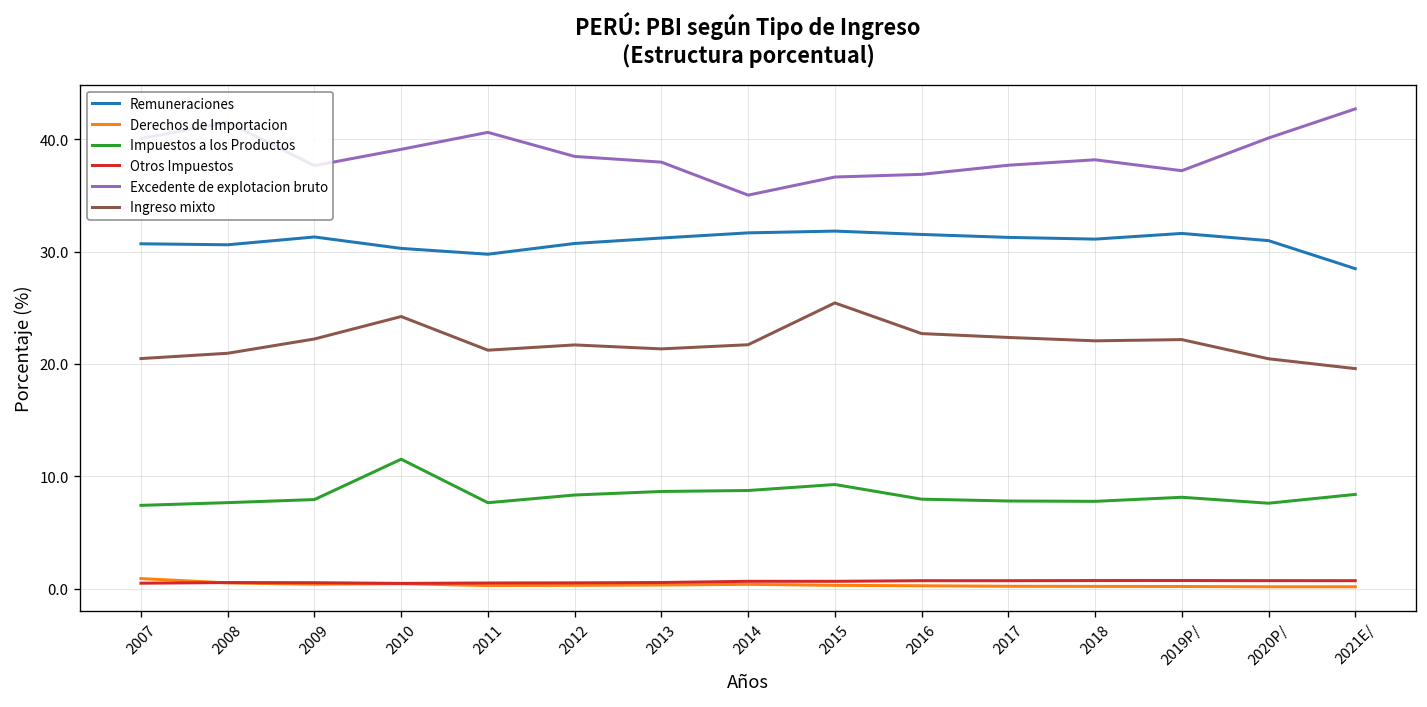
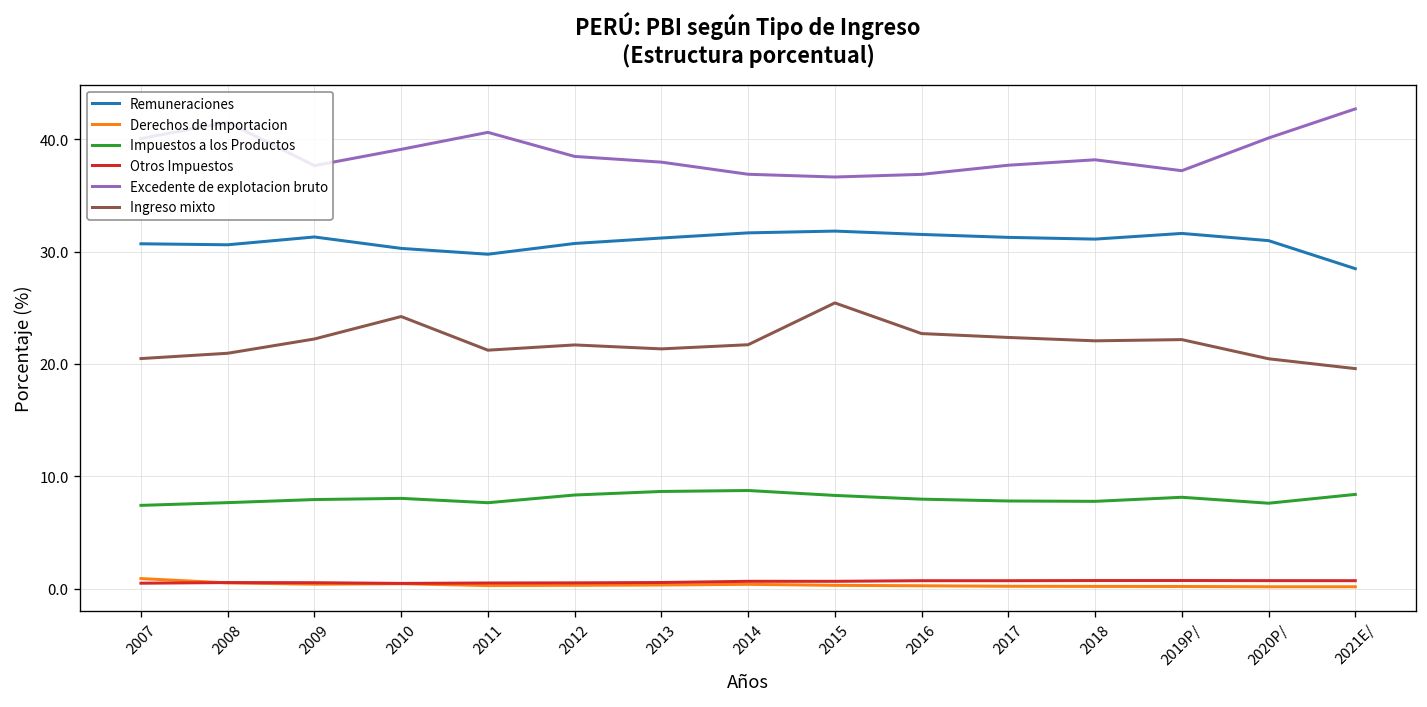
Impuestos a los Productos, 2010: 12 -> 8
Excedente de explotacion bruto, 2014: 35 -> 37
Impuestos a los Productos, 2015: 9 -> 8
